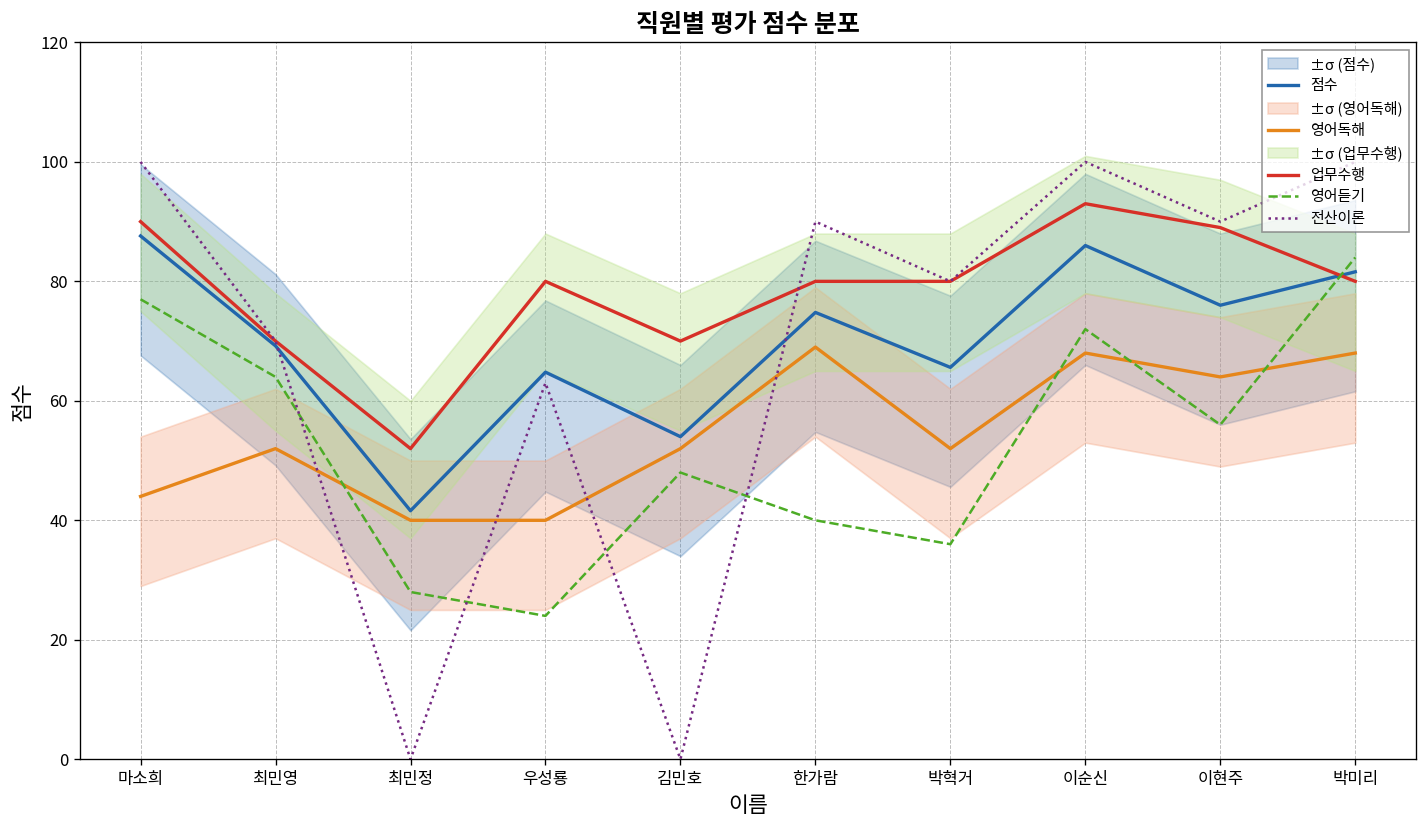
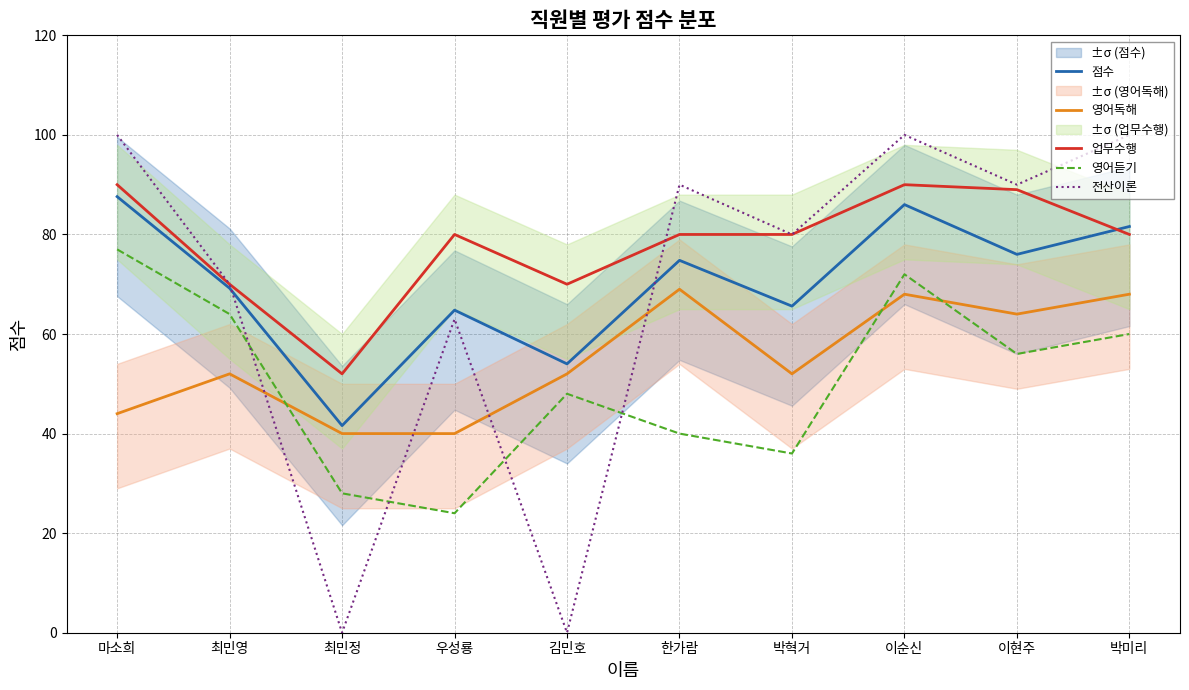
업무수행, 이순신: 93 -> 90
영어듣기, 박미리: 84 -> 60
